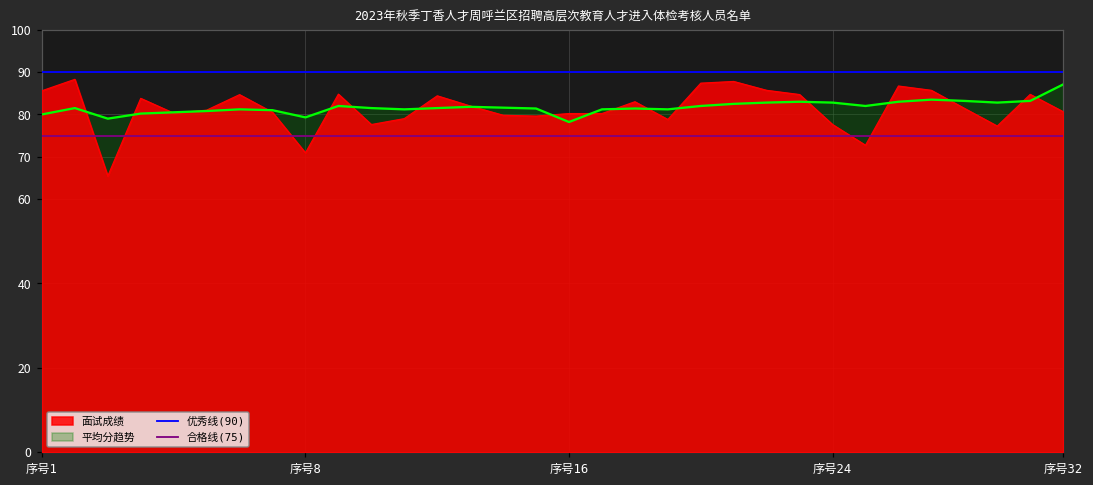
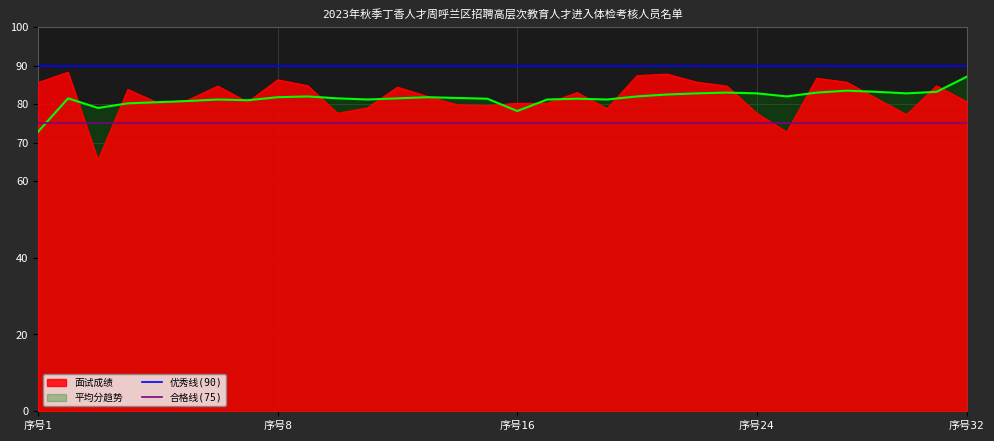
平均分趋势, 序号1: 80 -> 73
面试成绩, 序号8: 71 -> 86
平均分趋势, 序号8: 79 -> 82
